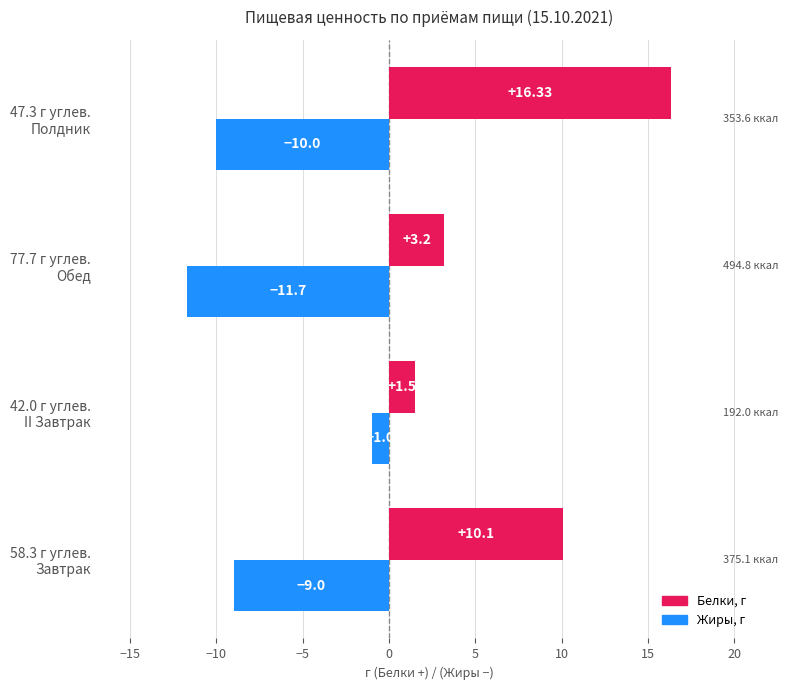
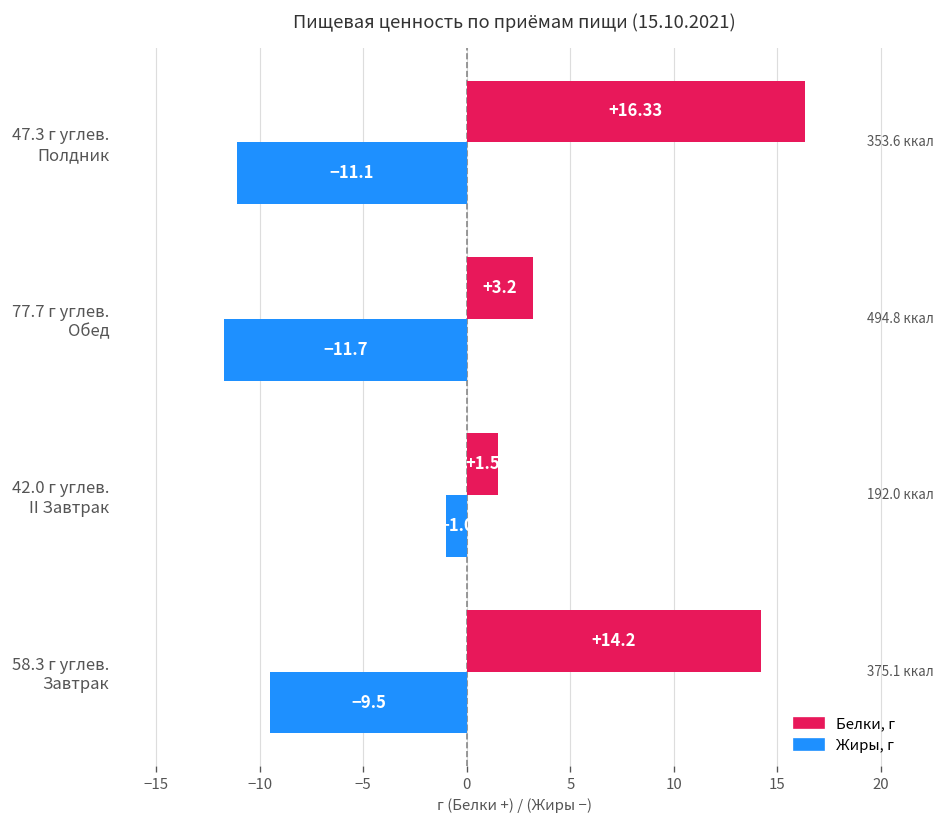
Жиры, г, 47.3 г углев. Полдник: -10.0 -> -11.1
Белки, г, 58.3 г углев. Завтрак: +10.1 -> +14.2
Жиры, г, 58.3 г углев. Завтрак: -9.0 -> -9.5
